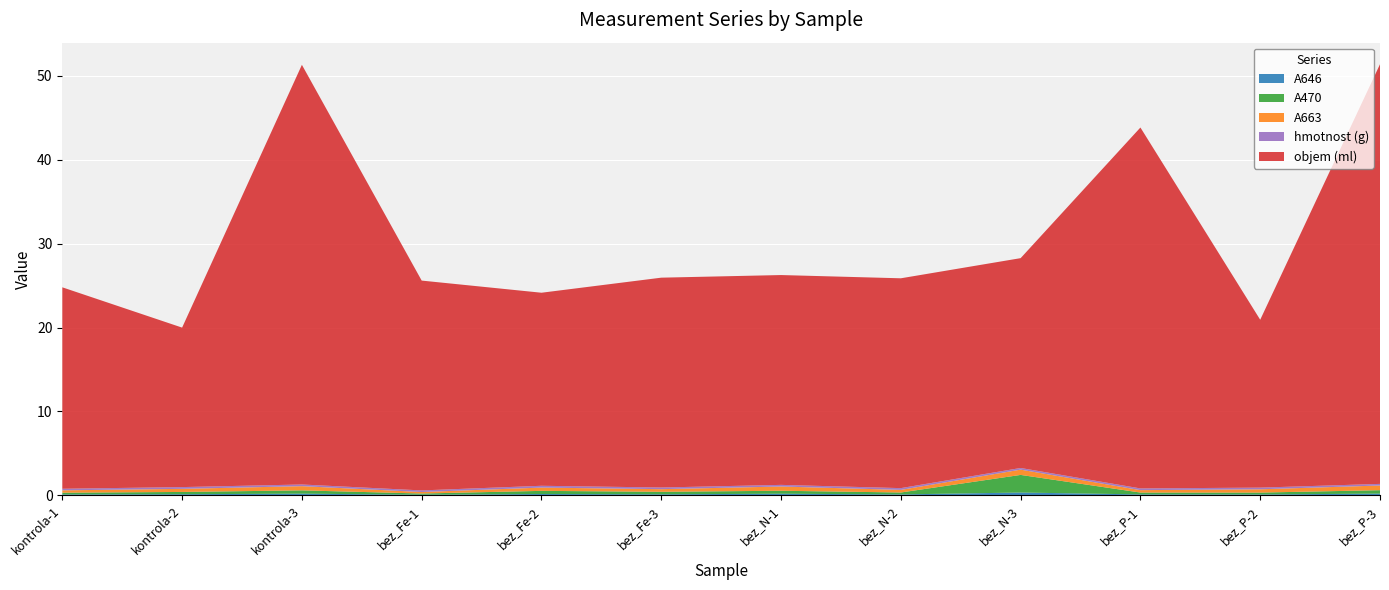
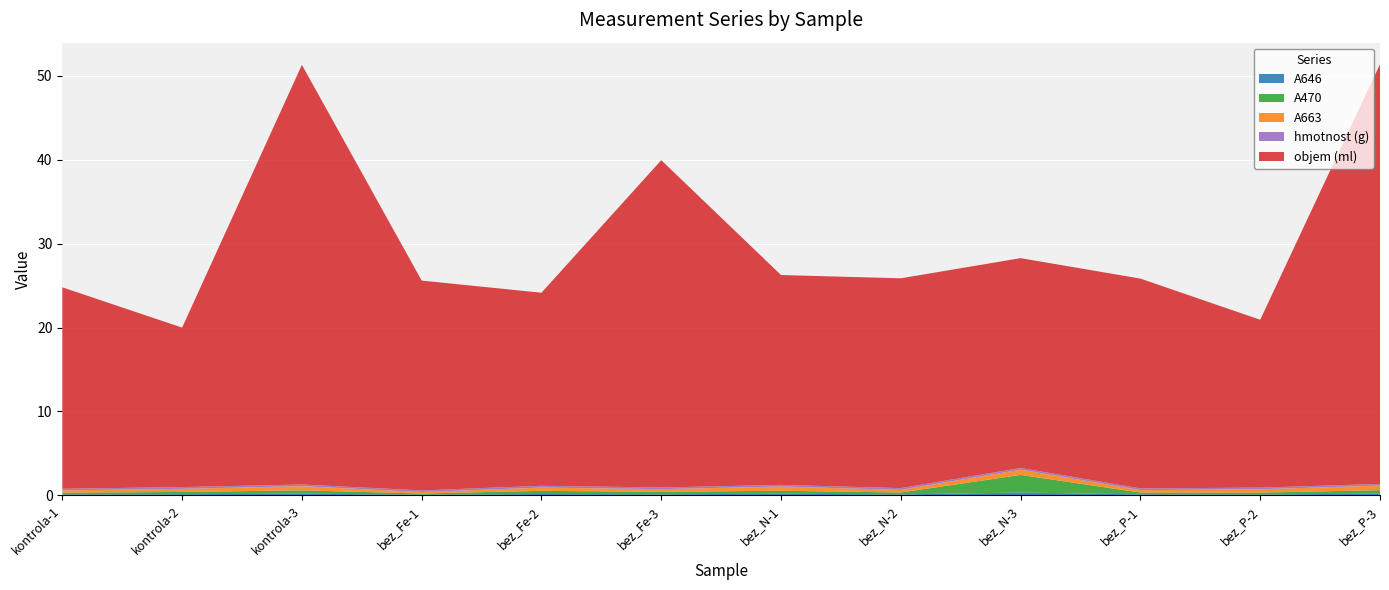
objem (ml), bez_Fe-3: 25 -> 39
objem (ml), bez_P-1: 43 -> 25
